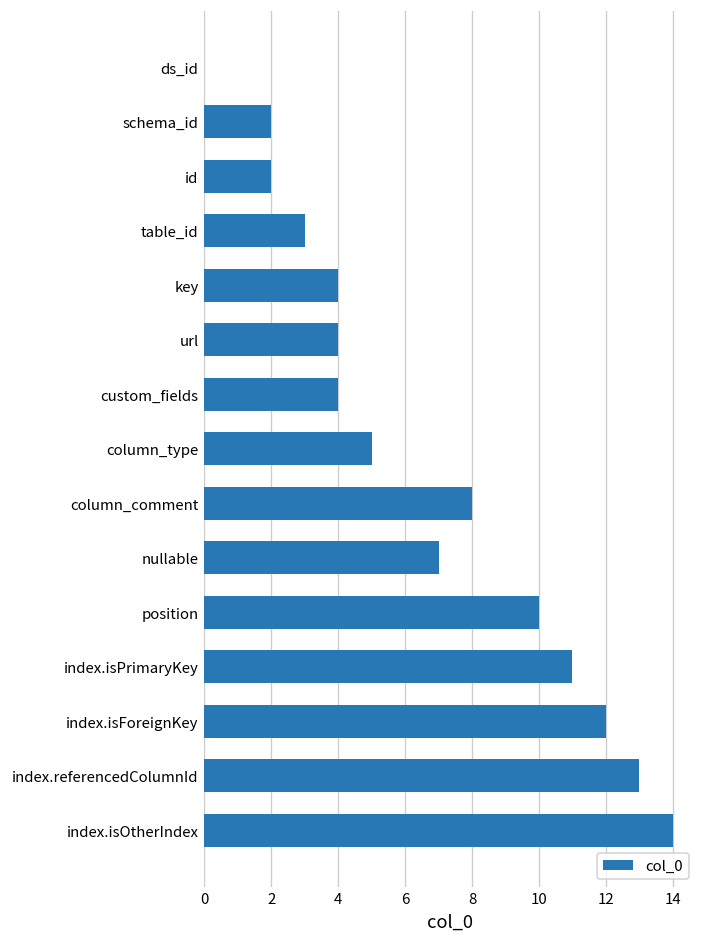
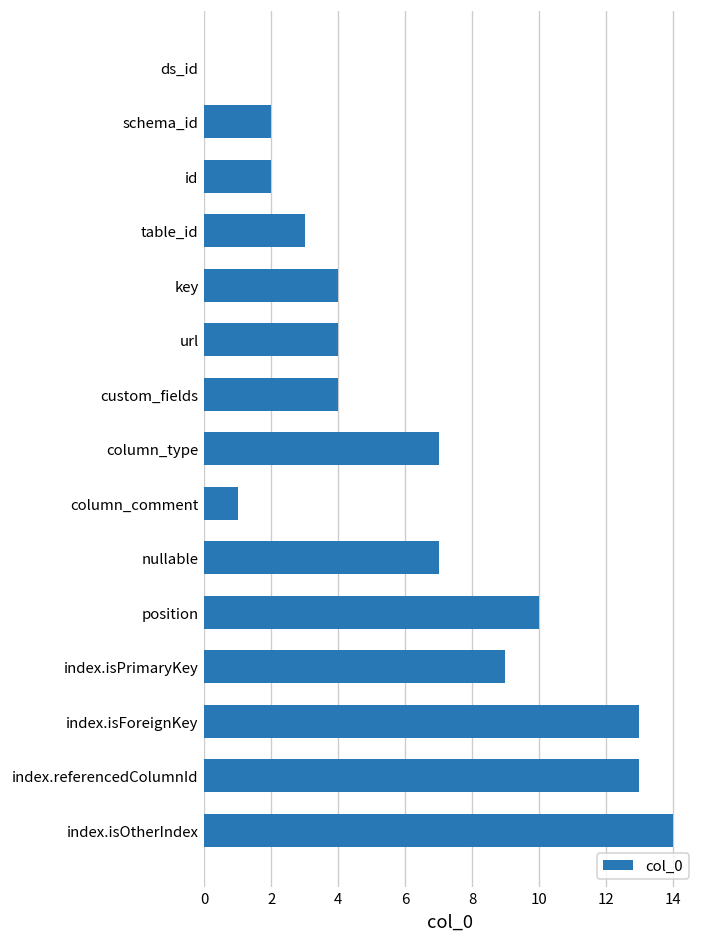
column_type: 5 -> 7
column_comment: 8 -> 1
index.isPrimaryKey: 11 -> 9
index.isForeignKey: 12 -> 13
